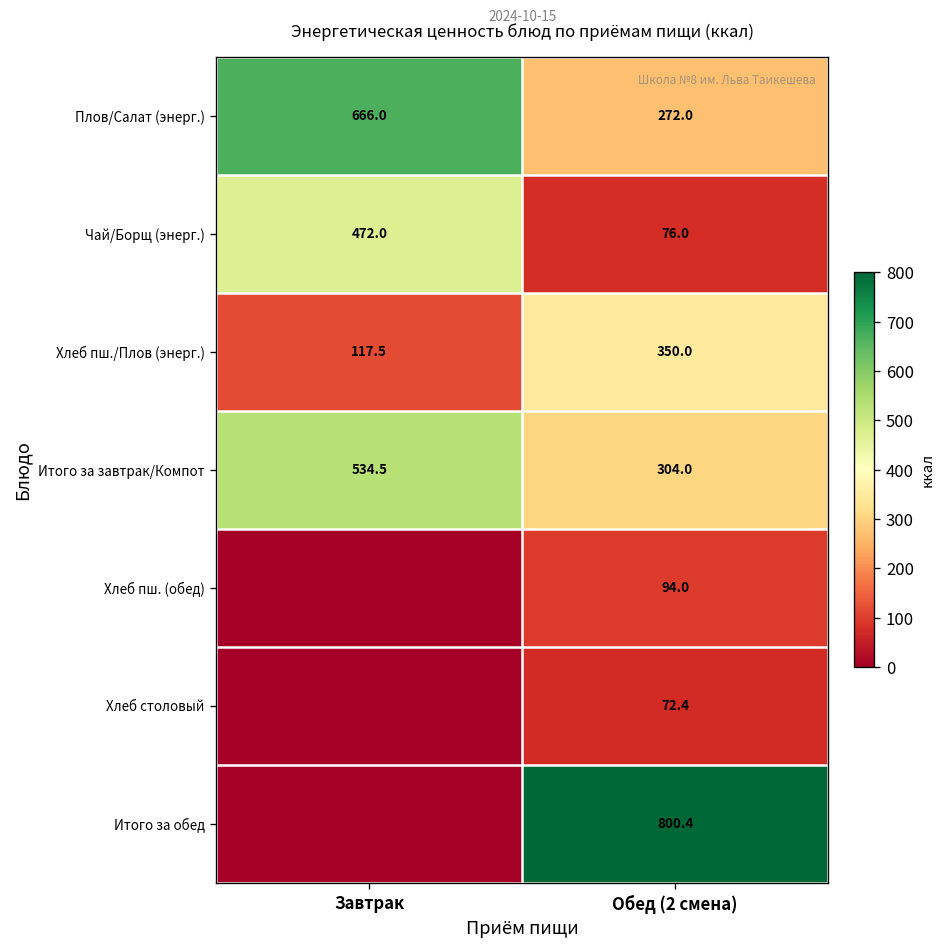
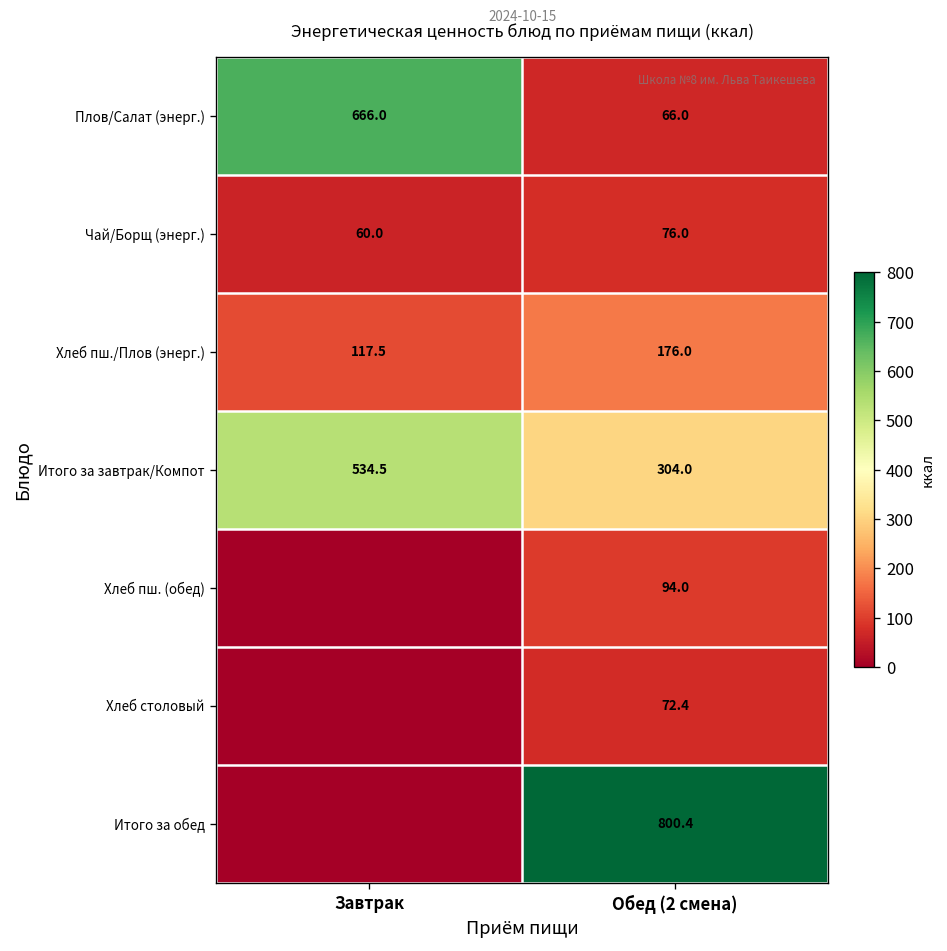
Плов/Салат (энерг.), Обед (2 смена): 272.0 -> 66.0
Чай/Борщ (энерг.), Завтрак: 472.0 -> 60.0
Хлеб пш./Плов (энерг.), Обед (2 смена): 350.0 -> 176.0
